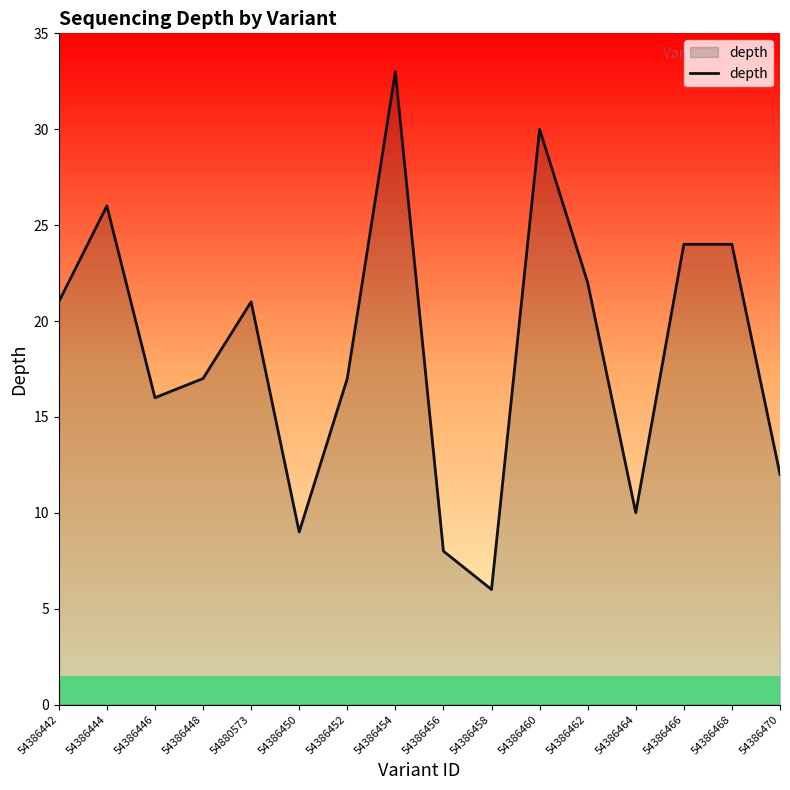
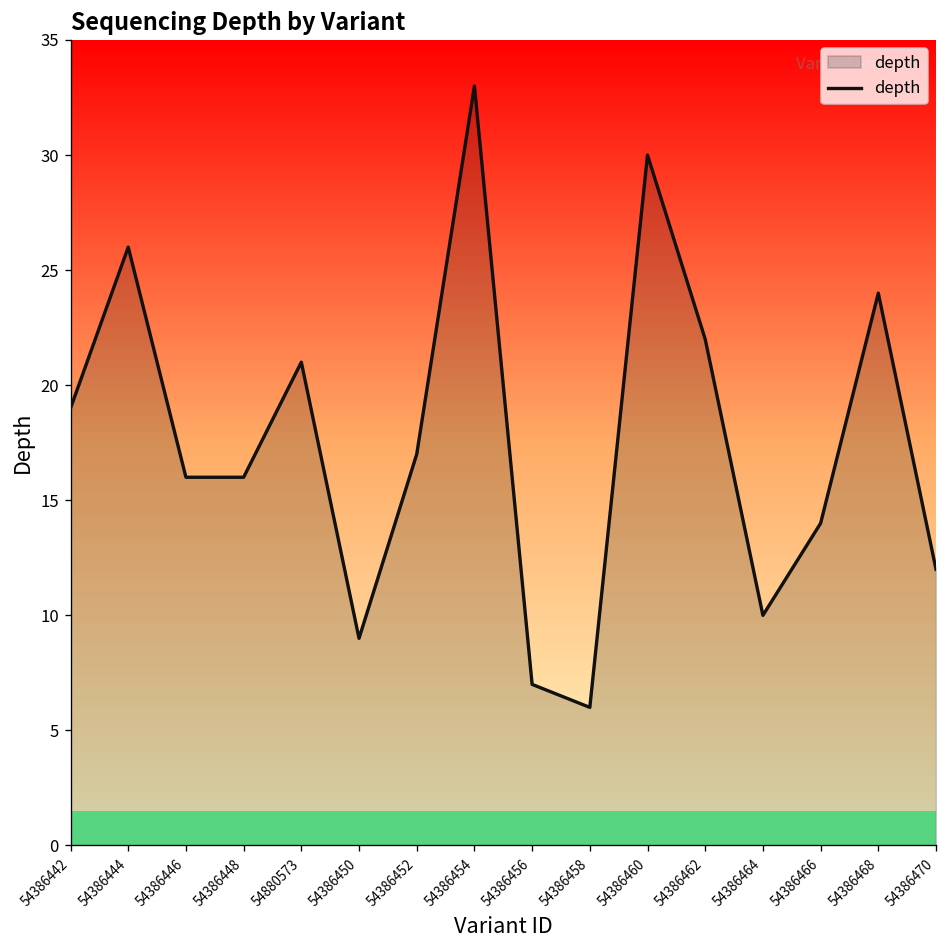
54386442: 21 -> 19
54386448: 17 -> 16
54386456: 8 -> 7
54386466: 24 -> 14
